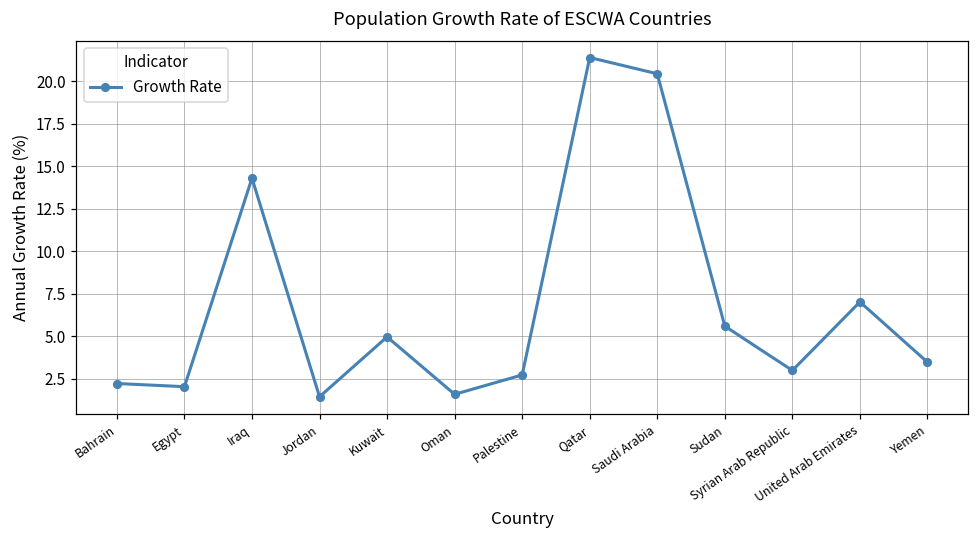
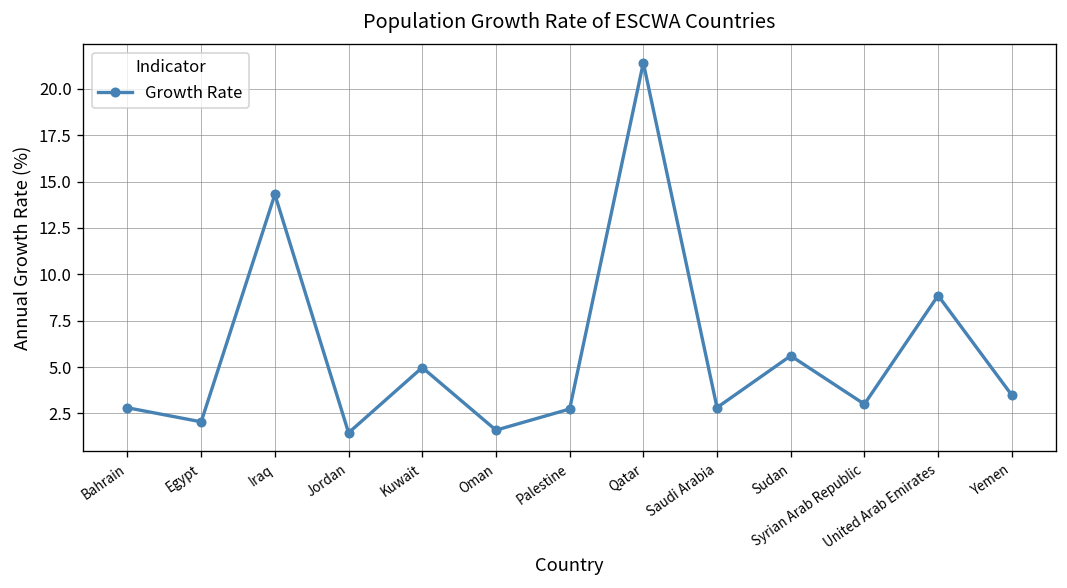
Bahrain: 2.2 -> 2.8
Saudi Arabia: 20.4 -> 2.8
United Arab Emirates: 7.0 -> 8.9
